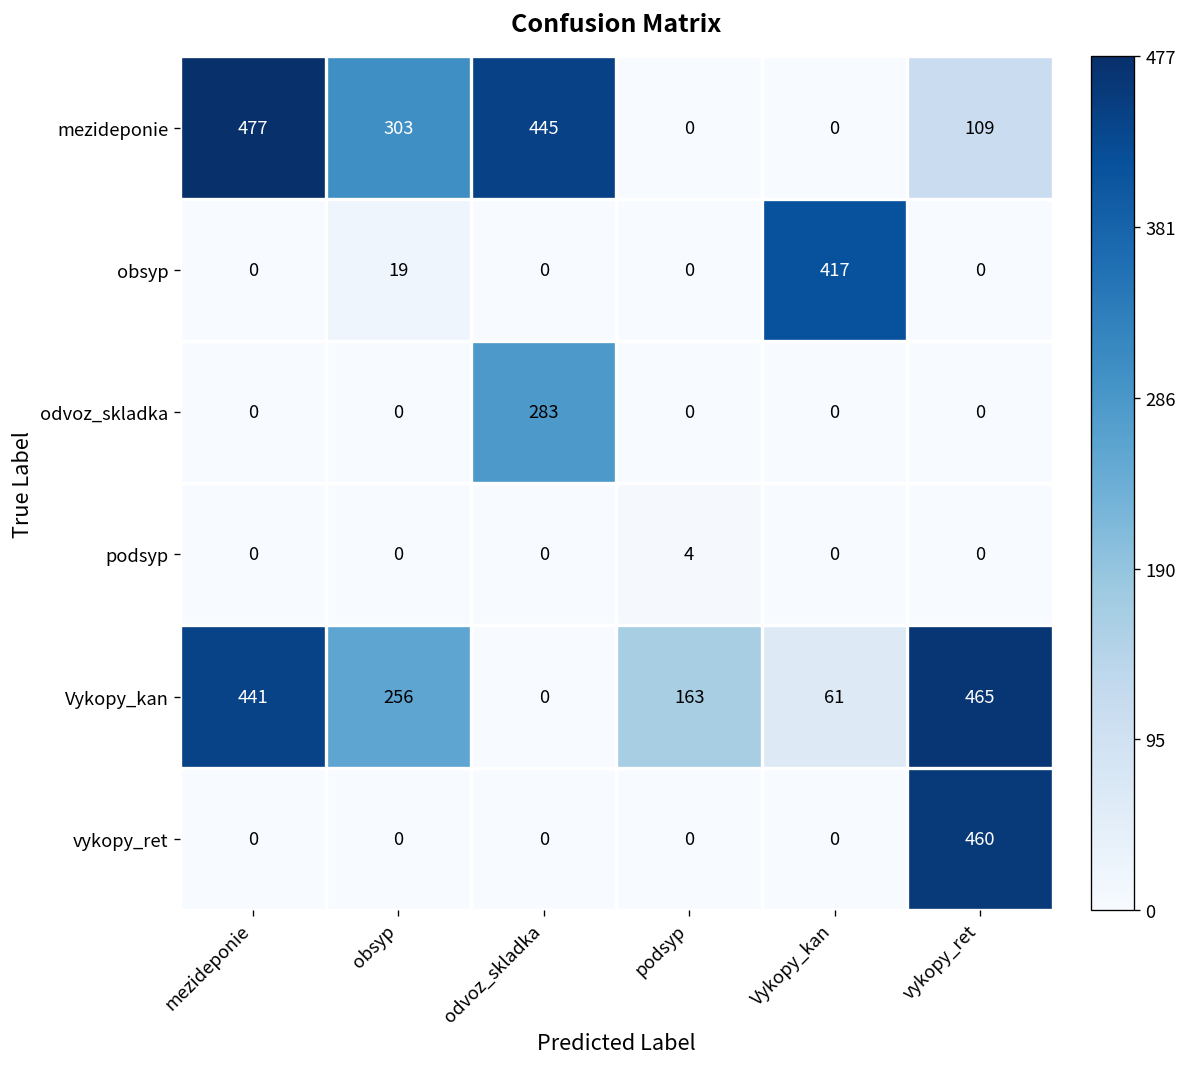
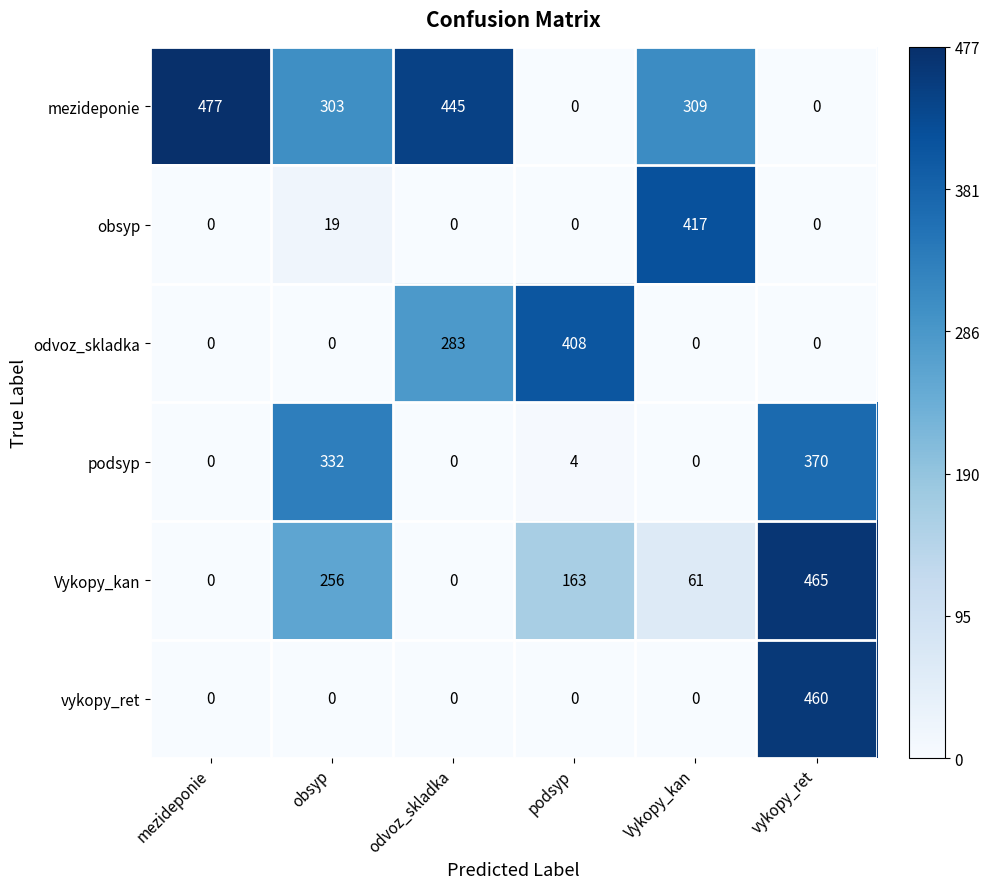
mezideponie, Vykopy_kan: 0 -> 309
mezideponie, vykopy_ret: 109 -> 0
odvoz_skladka, podsyp: 0 -> 408
podsyp, obsyp: 0 -> 332
podsyp, vykopy_ret: 0 -> 370
Vykopy_kan, mezideponie: 441 -> 0
